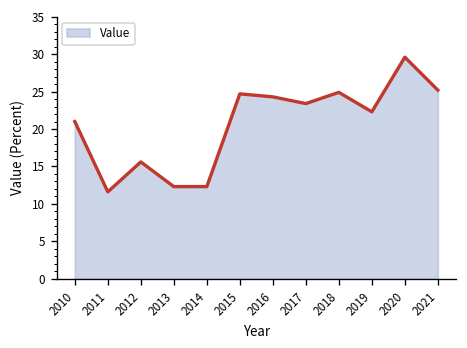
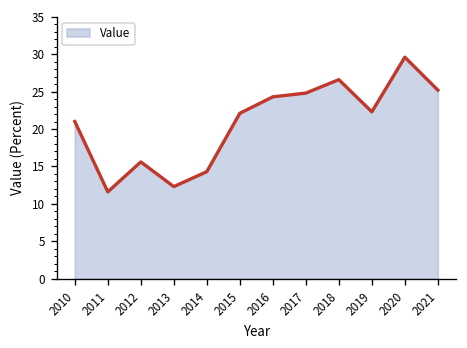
2014: 12 -> 14
2015: 25 -> 22
2017: 23 -> 25
2018: 25 -> 27
